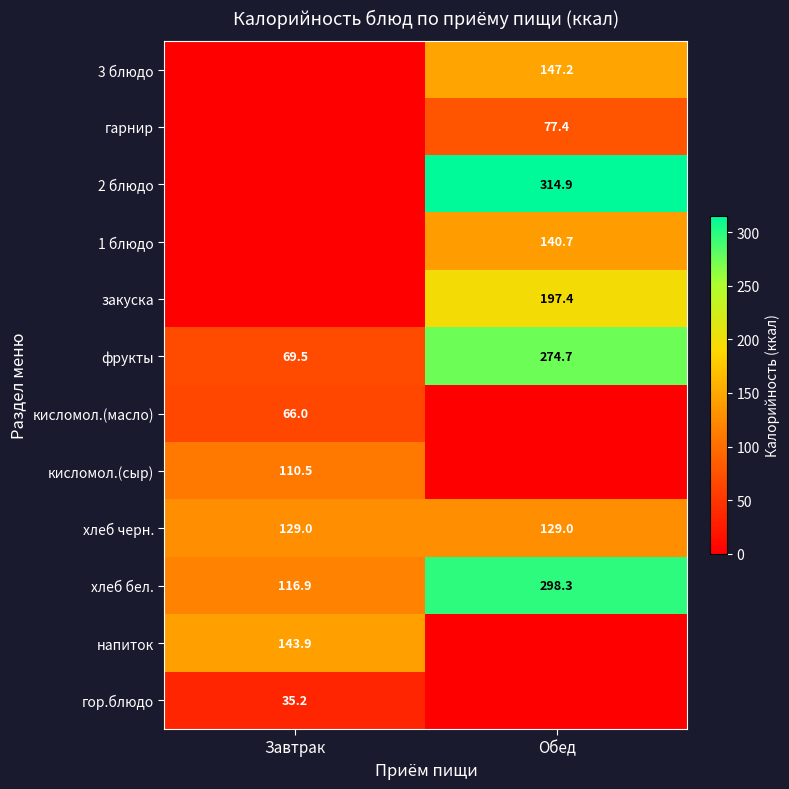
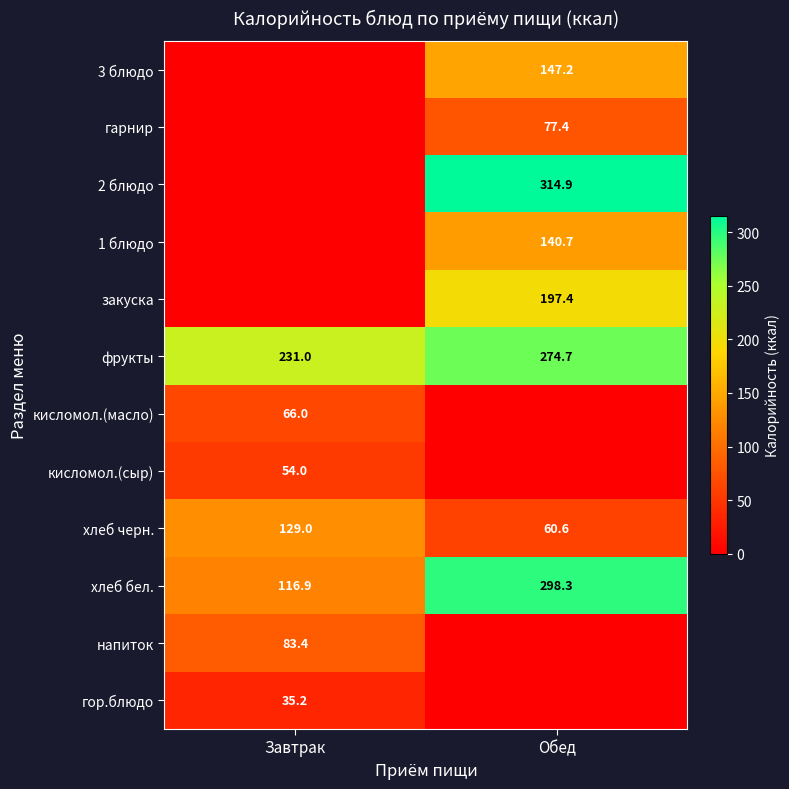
фрукты, Завтрак: 69.5 -> 231.0
кисломол.(сыр), Завтрак: 110.5 -> 54.0
хлеб черн., Обед: 129.0 -> 60.6
напиток, Завтрак: 143.9 -> 83.4
